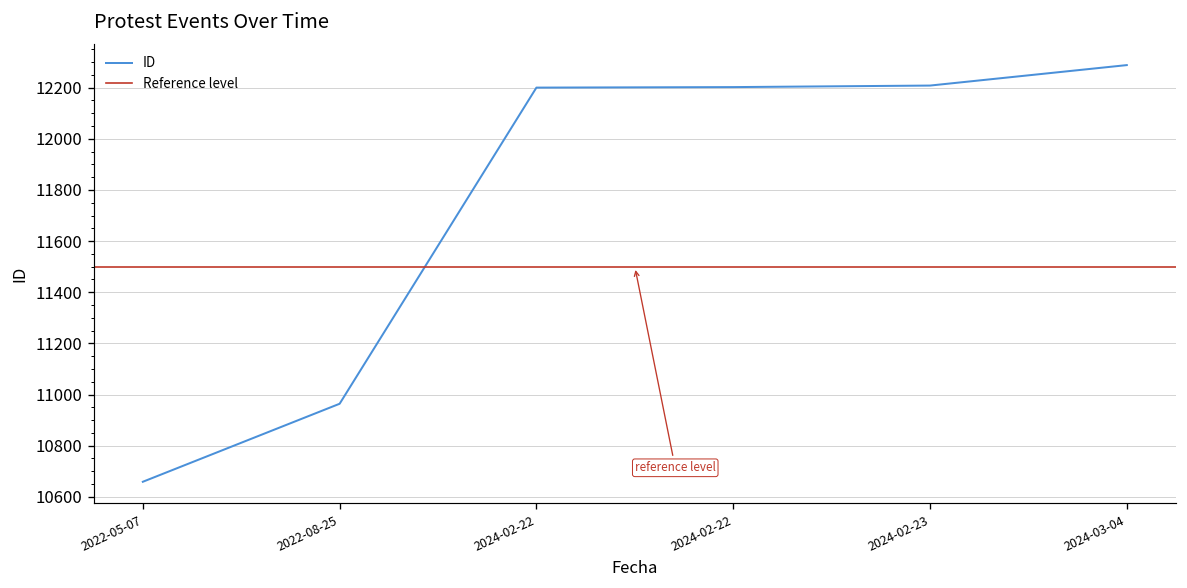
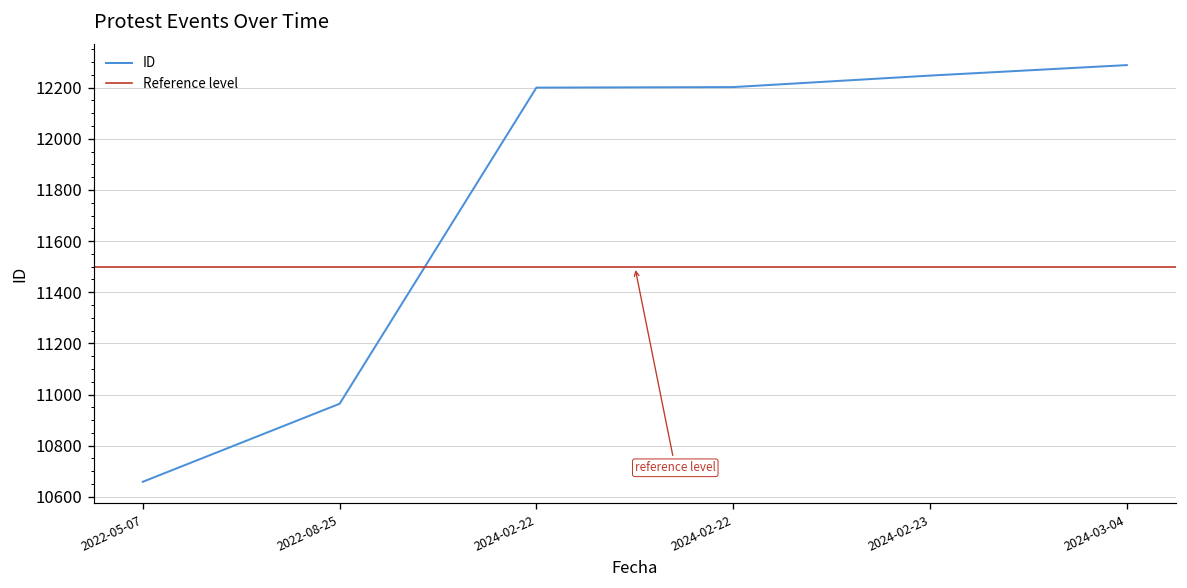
2024-02-23: 12210 -> 12250
